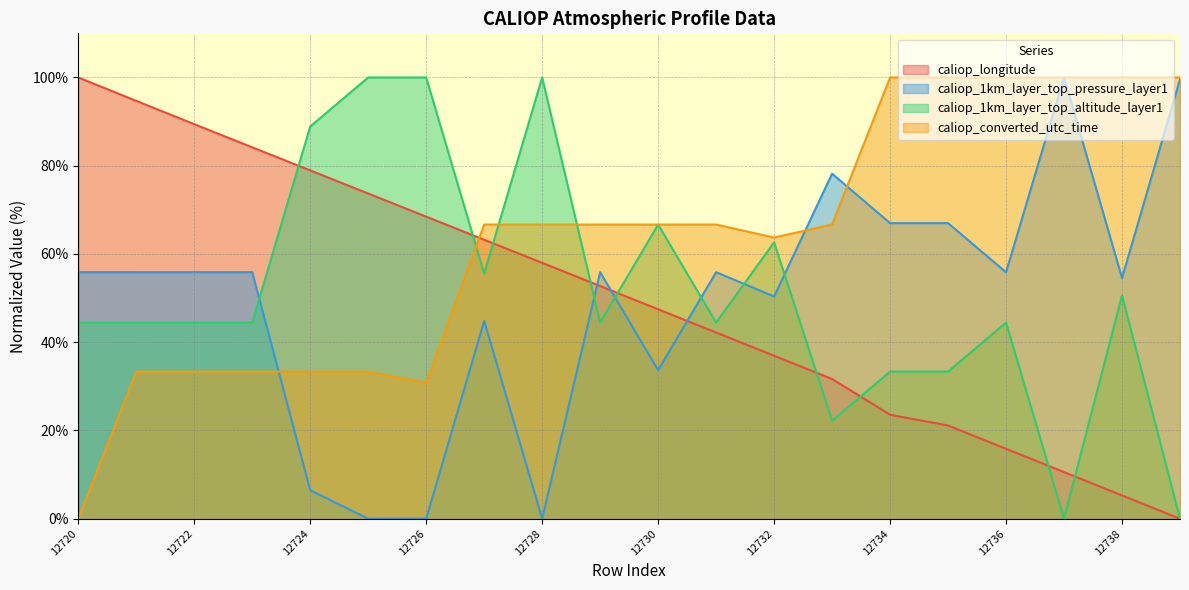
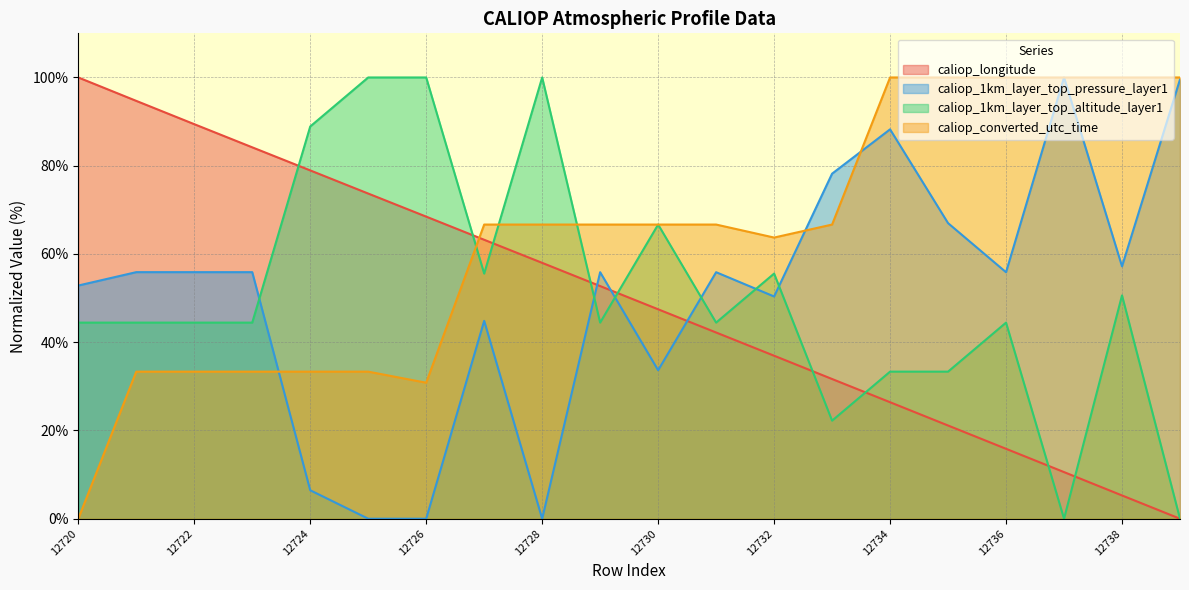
caliop_1km_layer_top_pressure_layer1, 12720: 56% -> 53%
caliop_1km_layer_top_altitude_layer1, 12732: 63% -> 56%
caliop_longitude, 12734: 24% -> 26%
caliop_1km_layer_top_pressure_layer1, 12734: 67% -> 88%
caliop_1km_layer_top_pressure_layer1, 12738: 55% -> 57%
